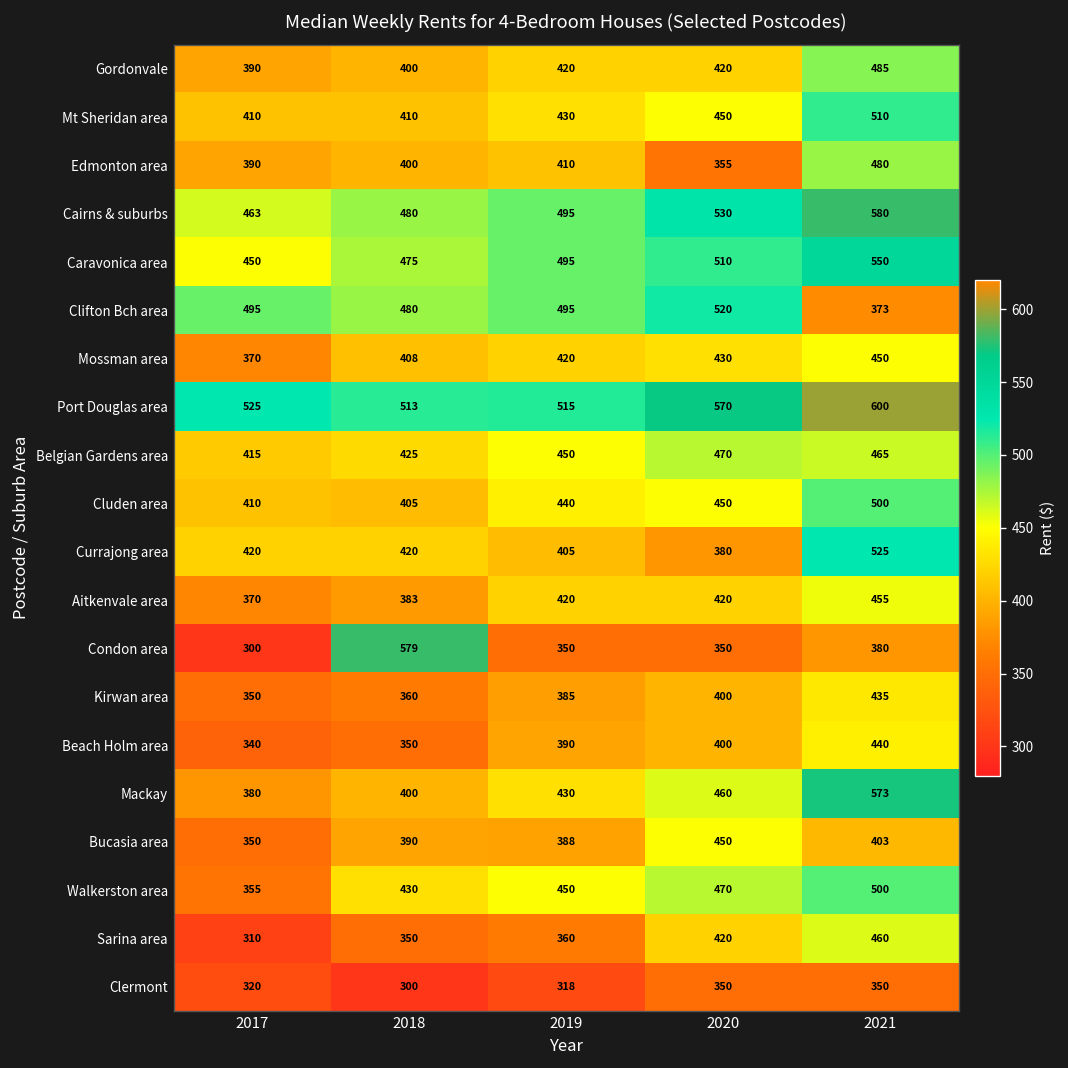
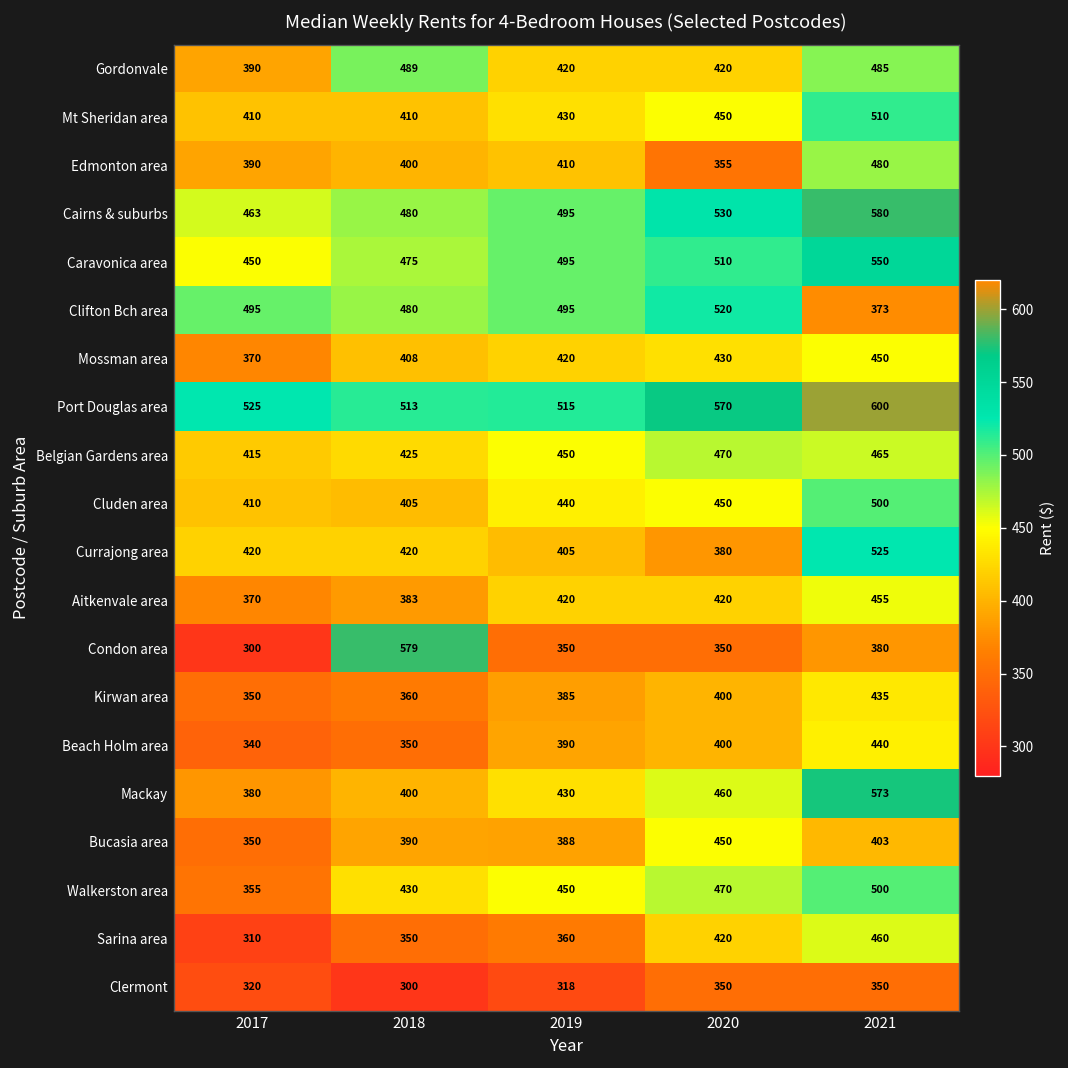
Gordonvale, 2018: 400 -> 489
